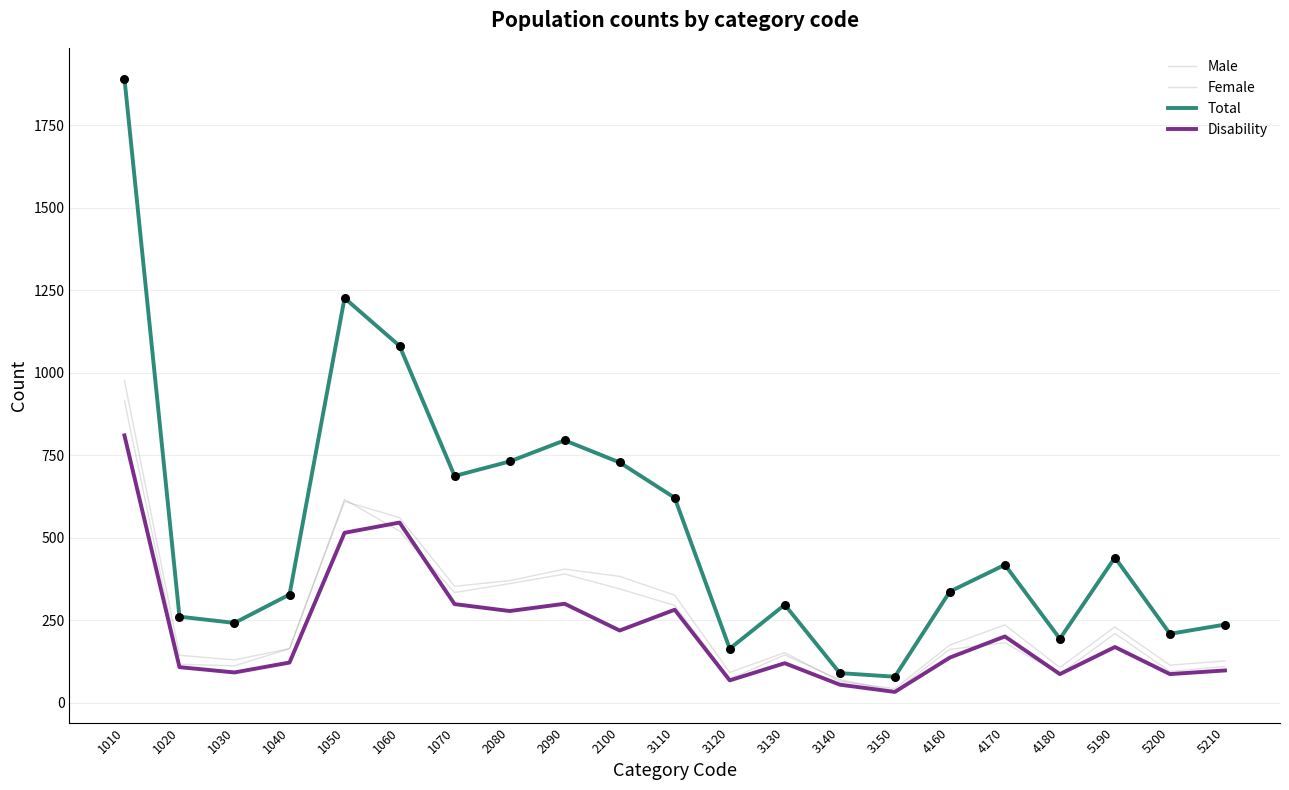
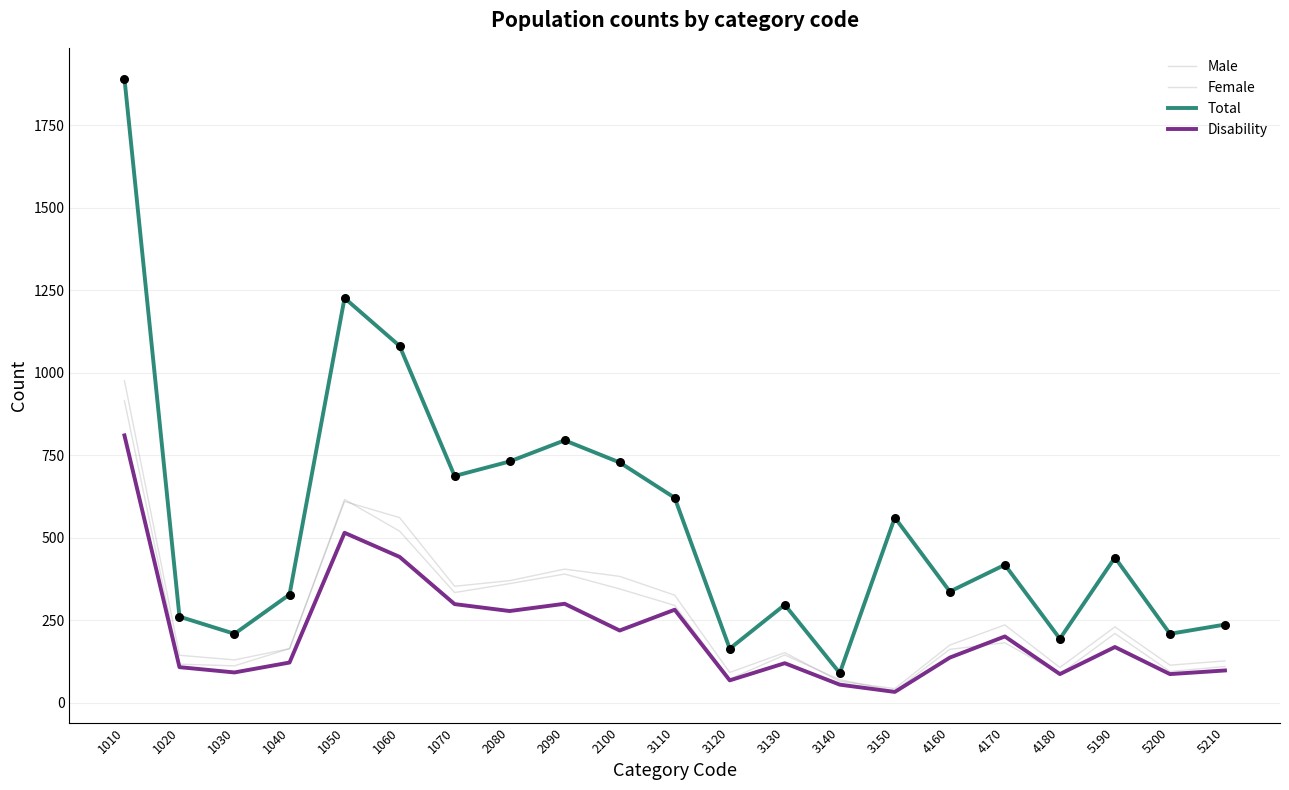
Total, 1030: 240 -> 210
Disability, 1060: 550 -> 440
Total, 3150: 80 -> 560
